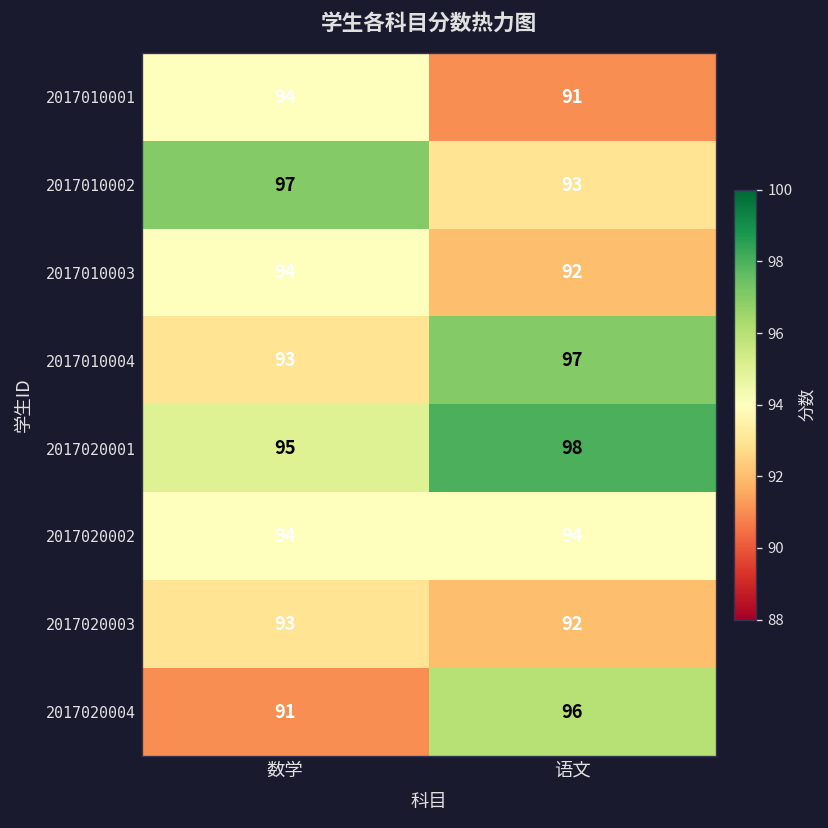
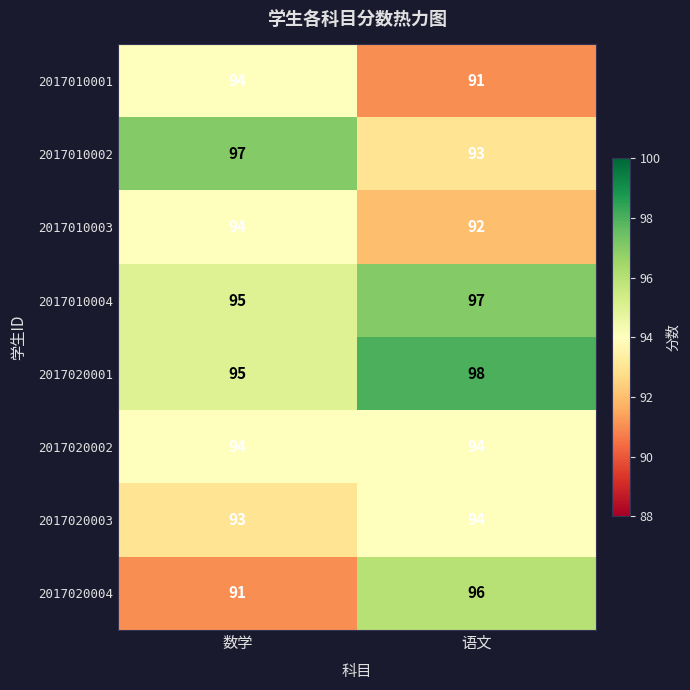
2017010004, 数学: 93 -> 95
2017020003, 语文: 92 -> 94
